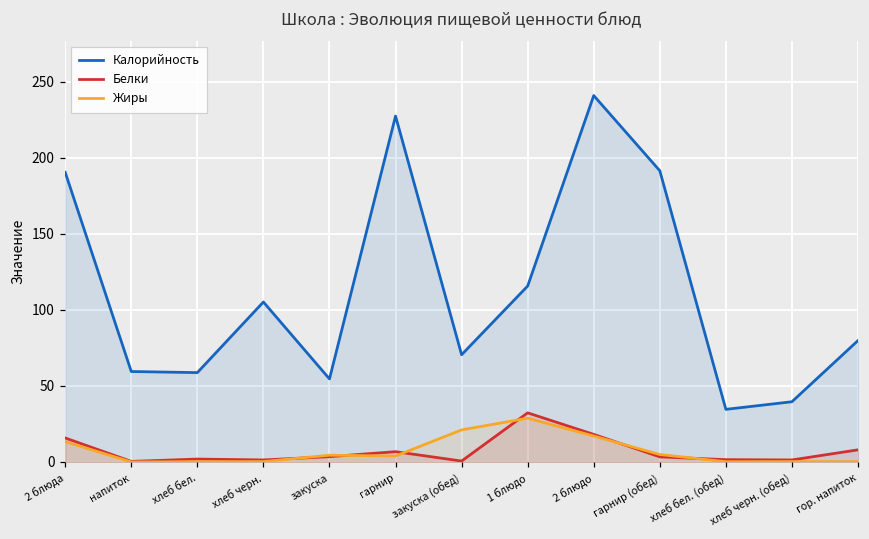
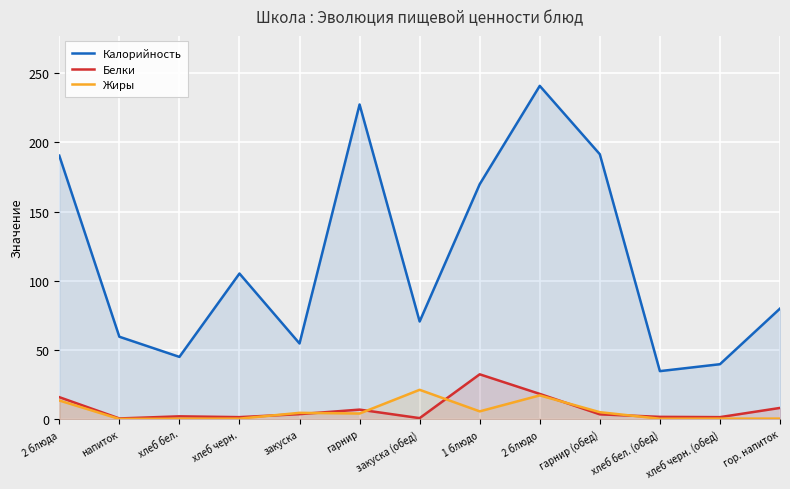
Калорийность, хлеб бел.: 59 -> 45
Калорийность, 1 блюдо: 116 -> 170
Жиры, 1 блюдо: 29 -> 6
